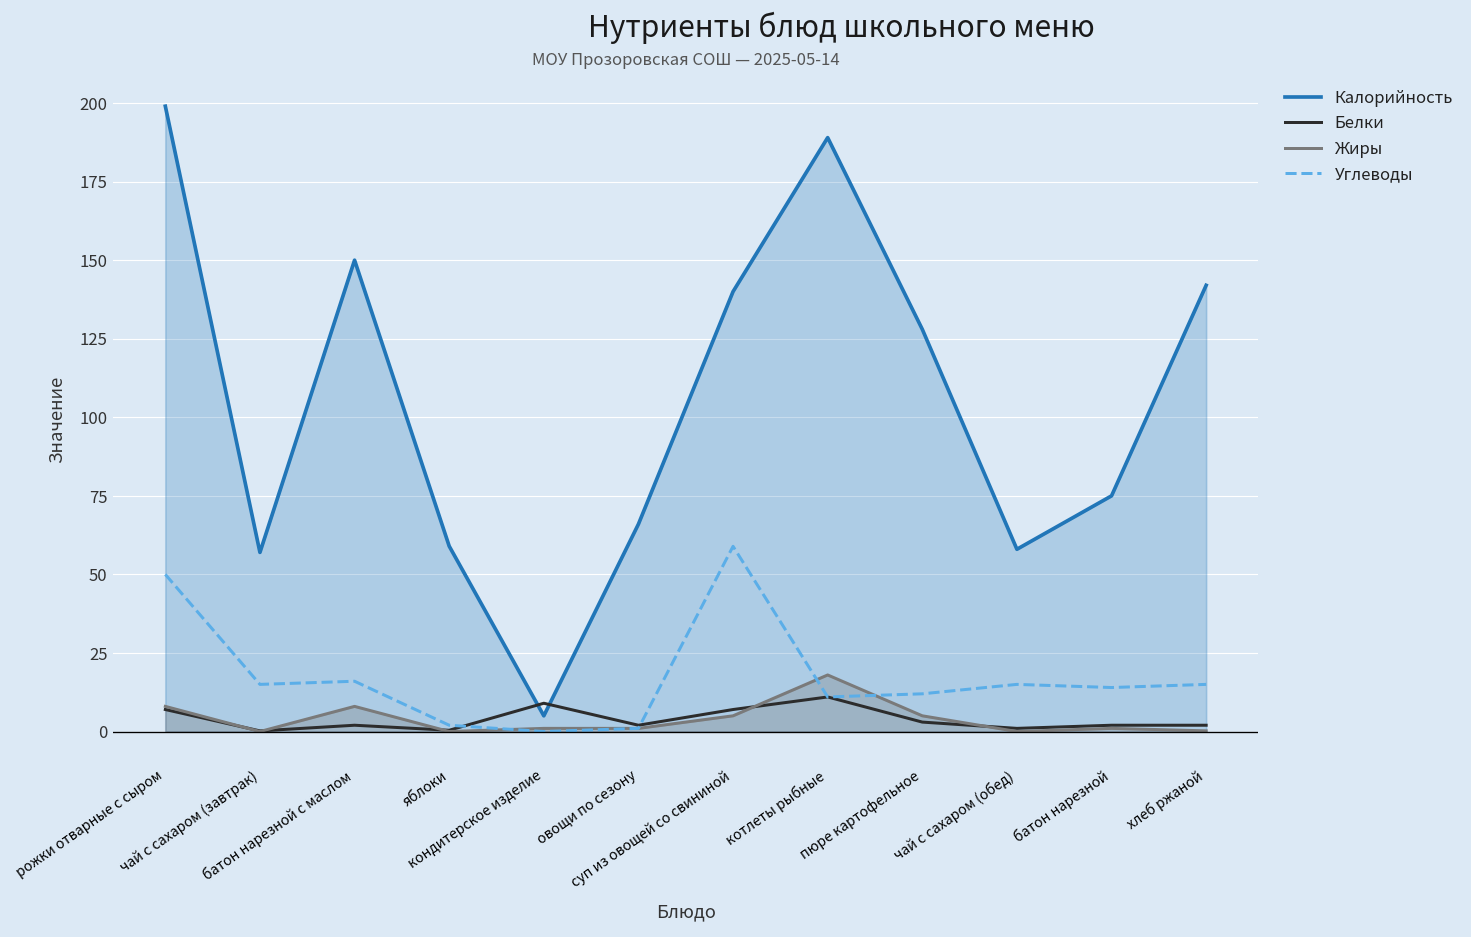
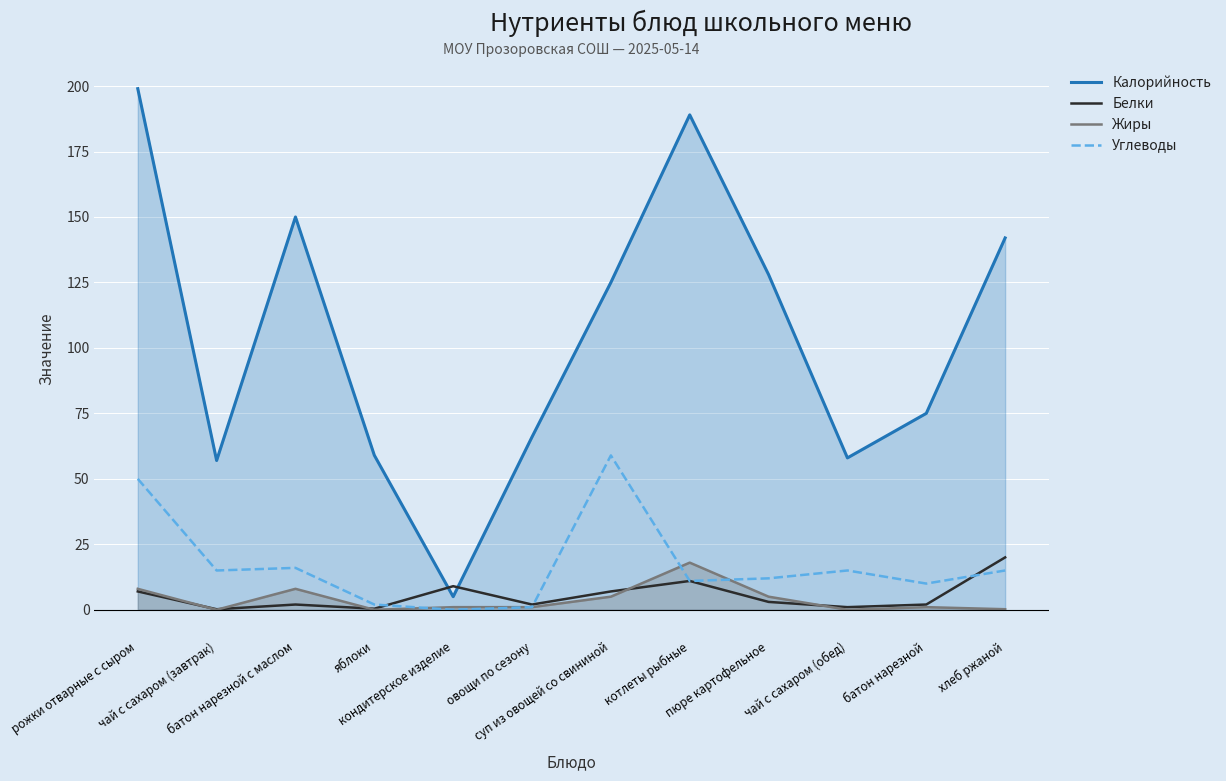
Калорийность, суп из овощей со свининой: 140 -> 125
Углеводы, батон нарезной: 14 -> 10
Белки, хлеб ржаной: 2 -> 20
